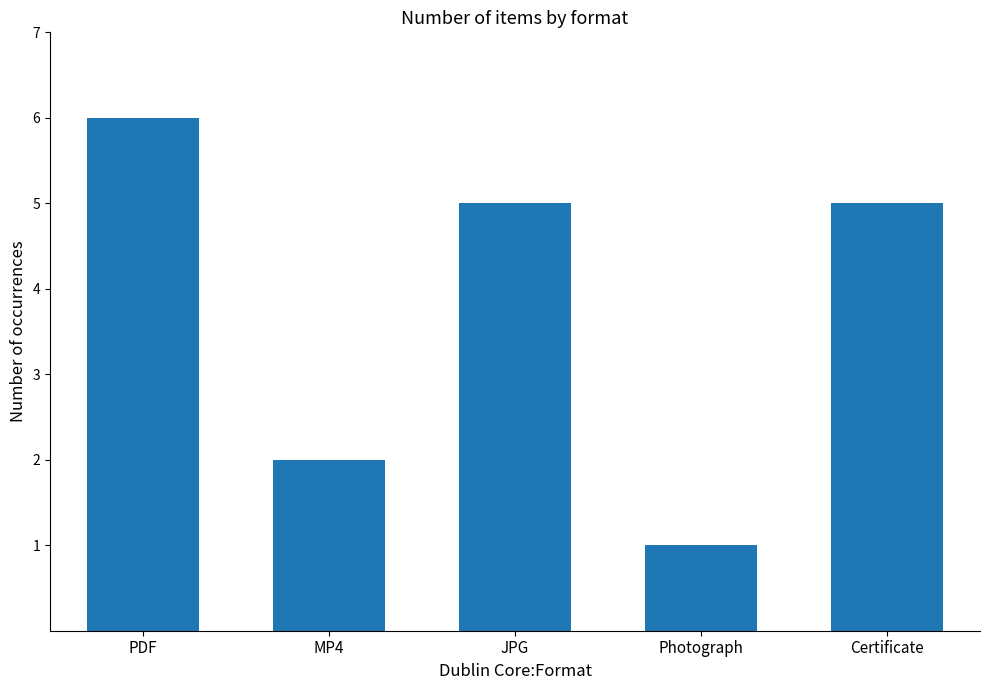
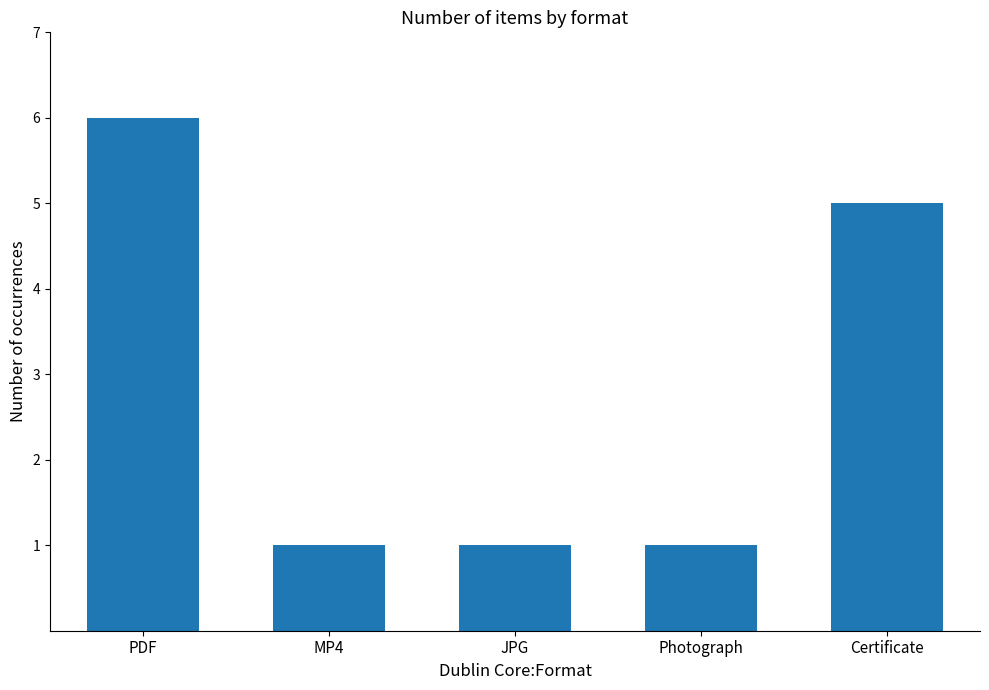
MP4: 2 -> 1
JPG: 5 -> 1
